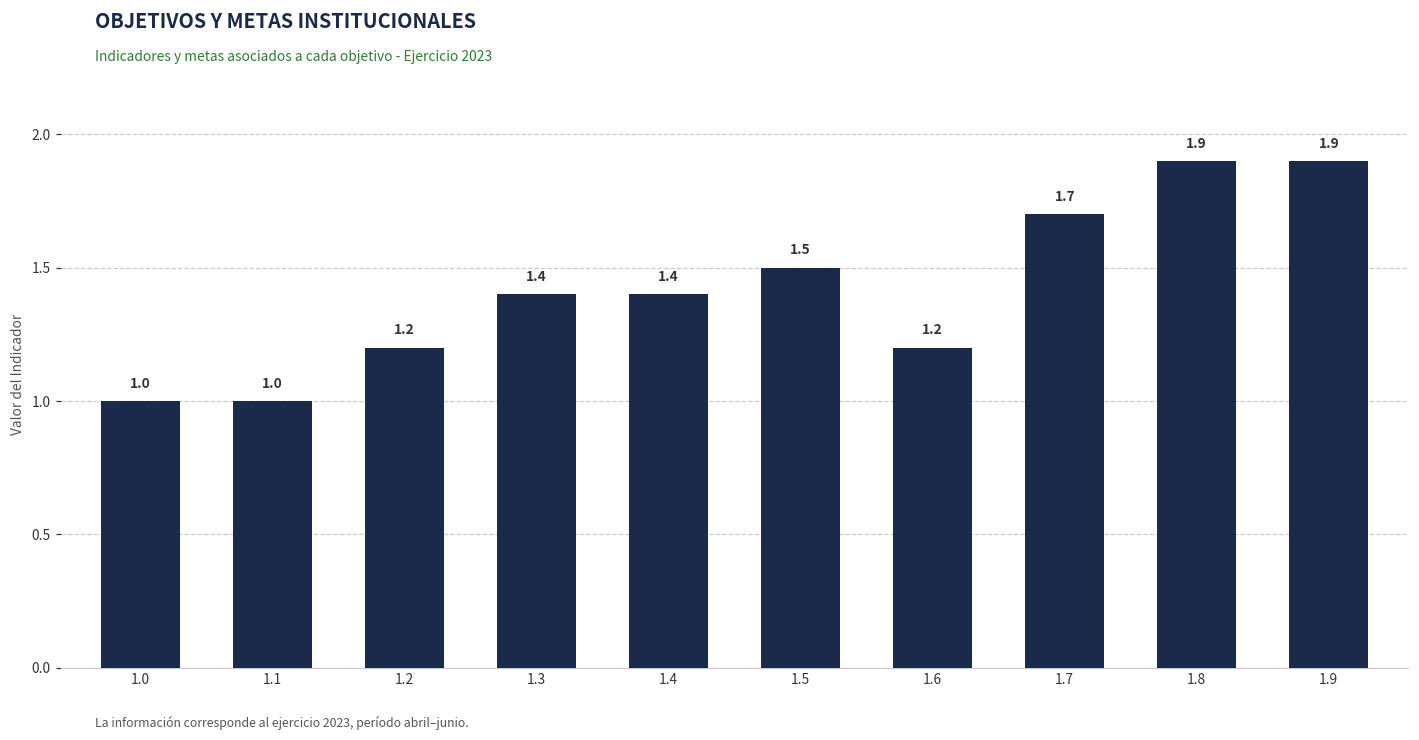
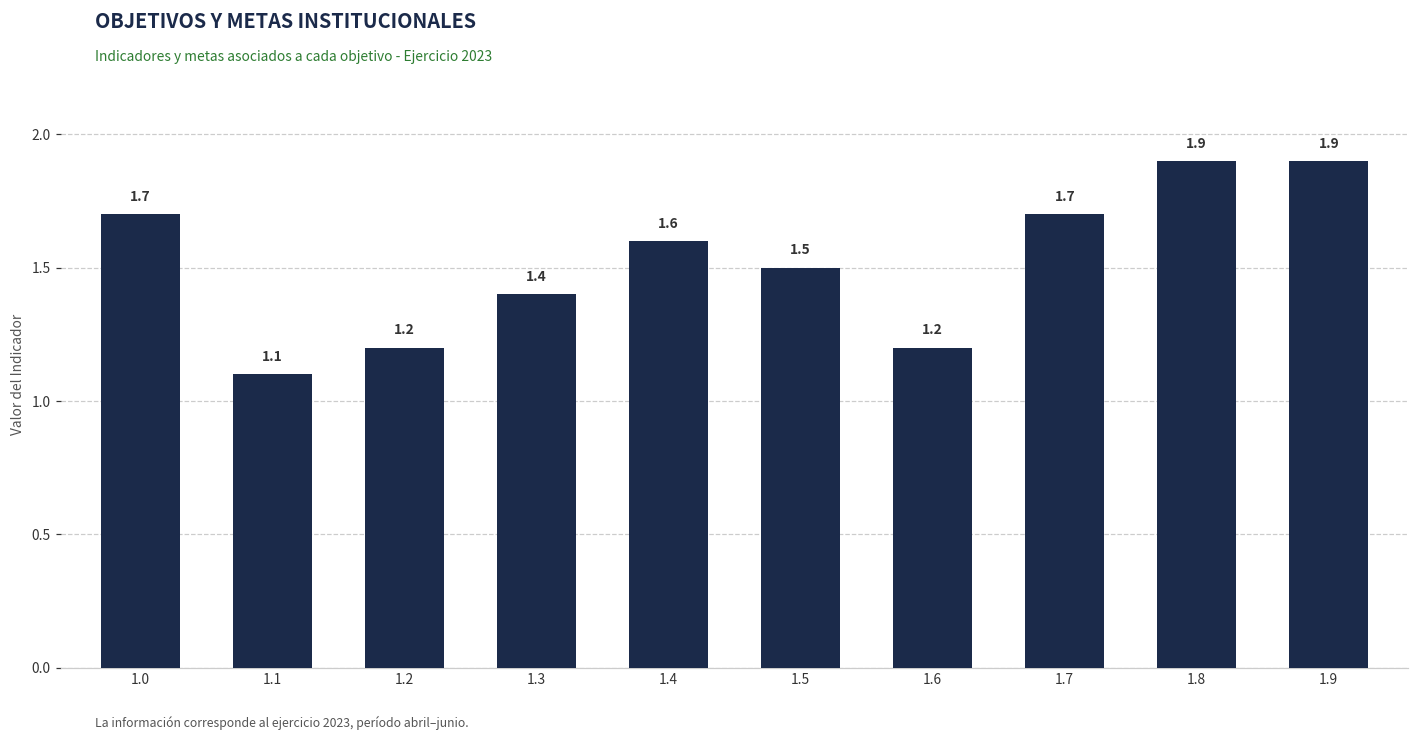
1.0: 1.0 -> 1.7
1.1: 1.0 -> 1.1
1.4: 1.4 -> 1.6
